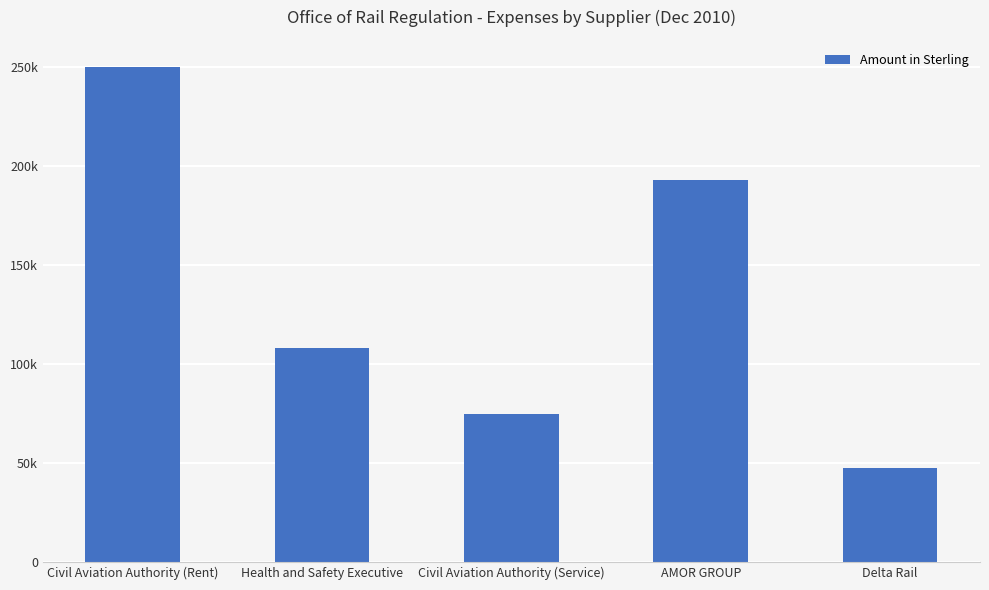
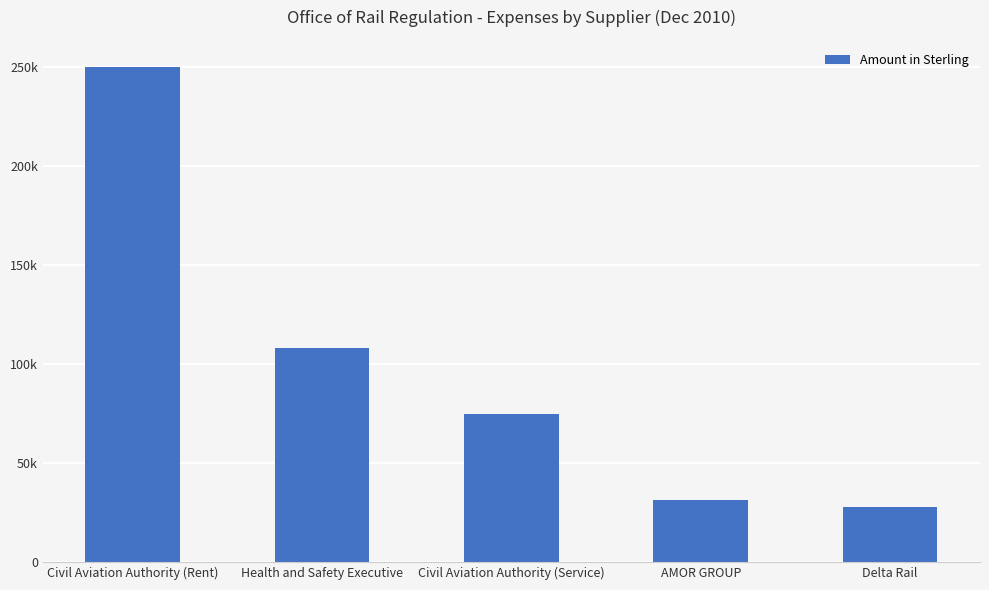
AMOR GROUP: 193000 -> 31000
Delta Rail: 47000 -> 28000
